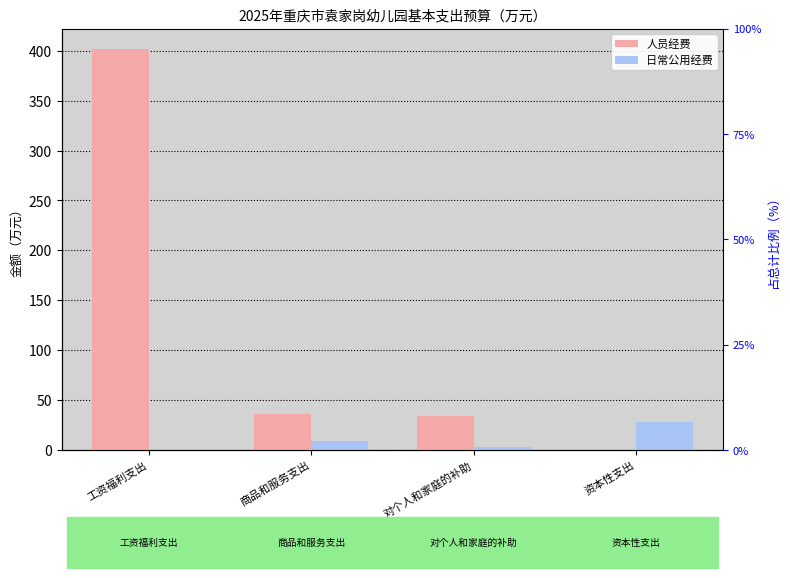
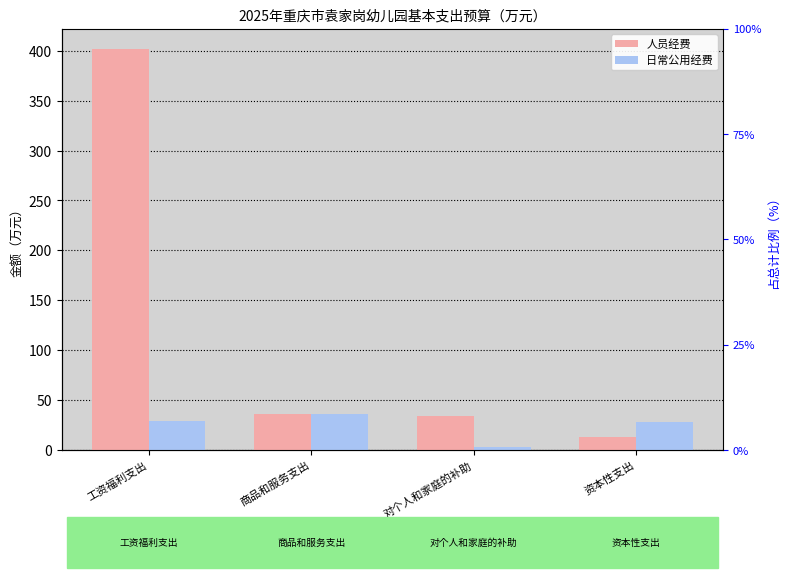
日常公用经费, 工资福利支出: 0 -> 30
日常公用经费, 商品和服务支出: 10 -> 40
人员经费, 资本性支出: 0 -> 10
